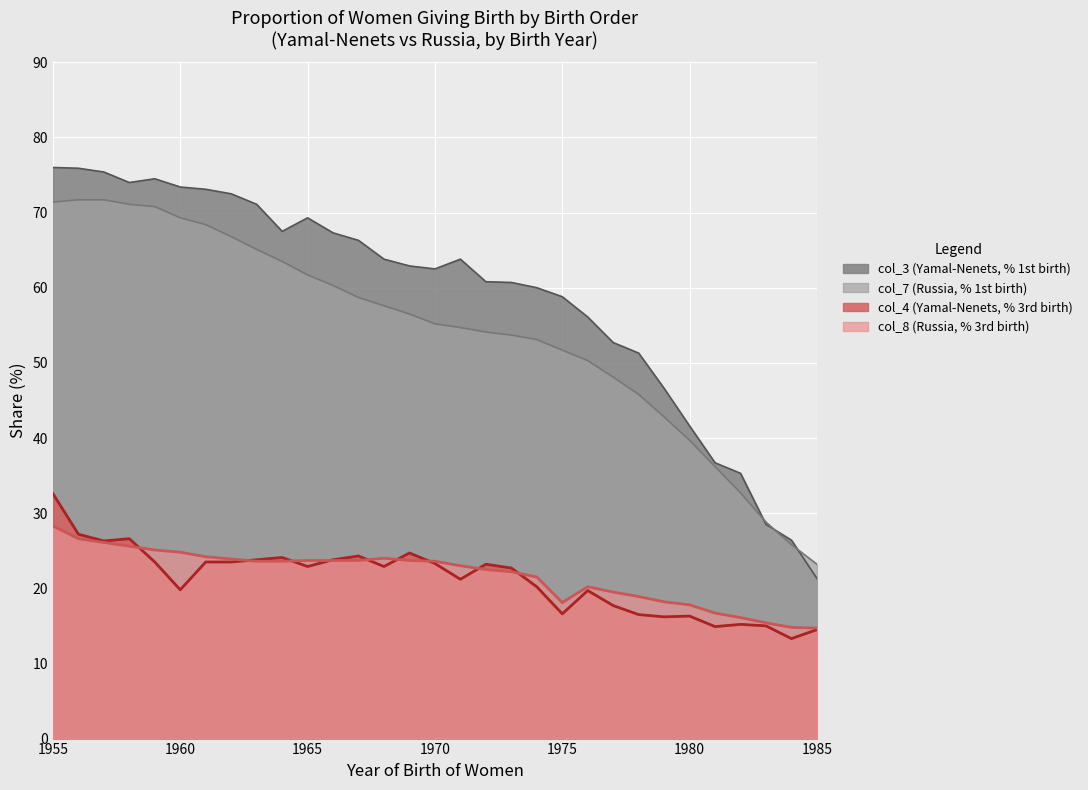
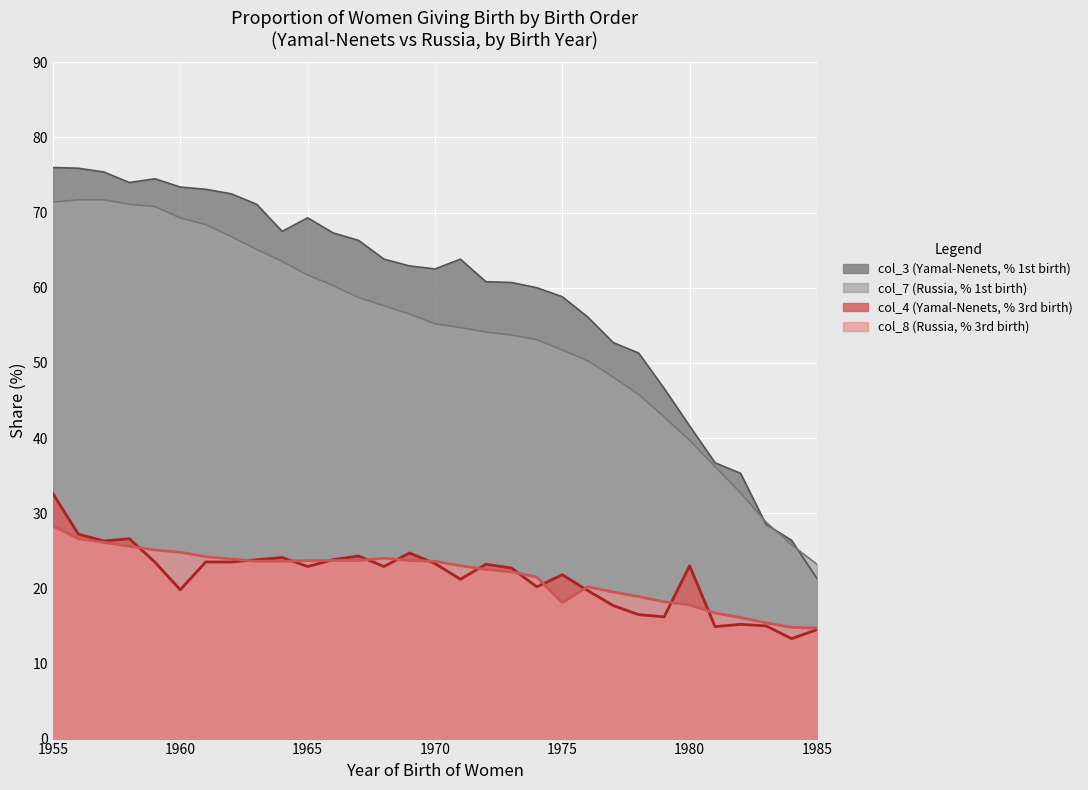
col_4 (Yamal-Nenets, % 3rd birth), 1975: 17 -> 22
col_4 (Yamal-Nenets, % 3rd birth), 1980: 16 -> 23
